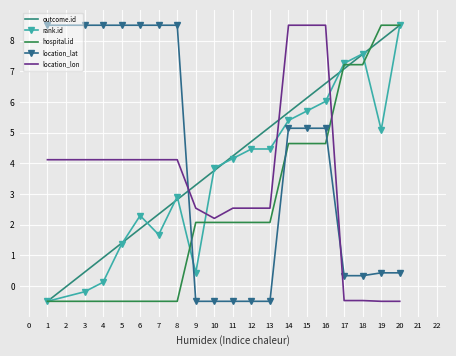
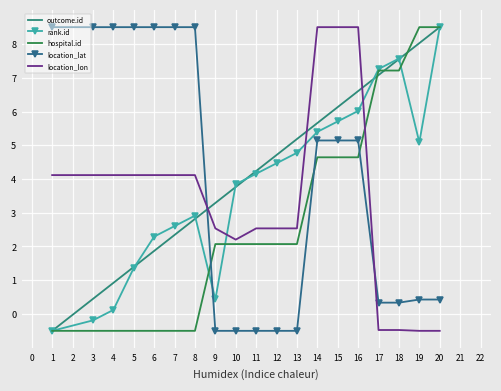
rank.id, 7: 1.7 -> 2.6
rank.id, 13: 4.5 -> 4.8
